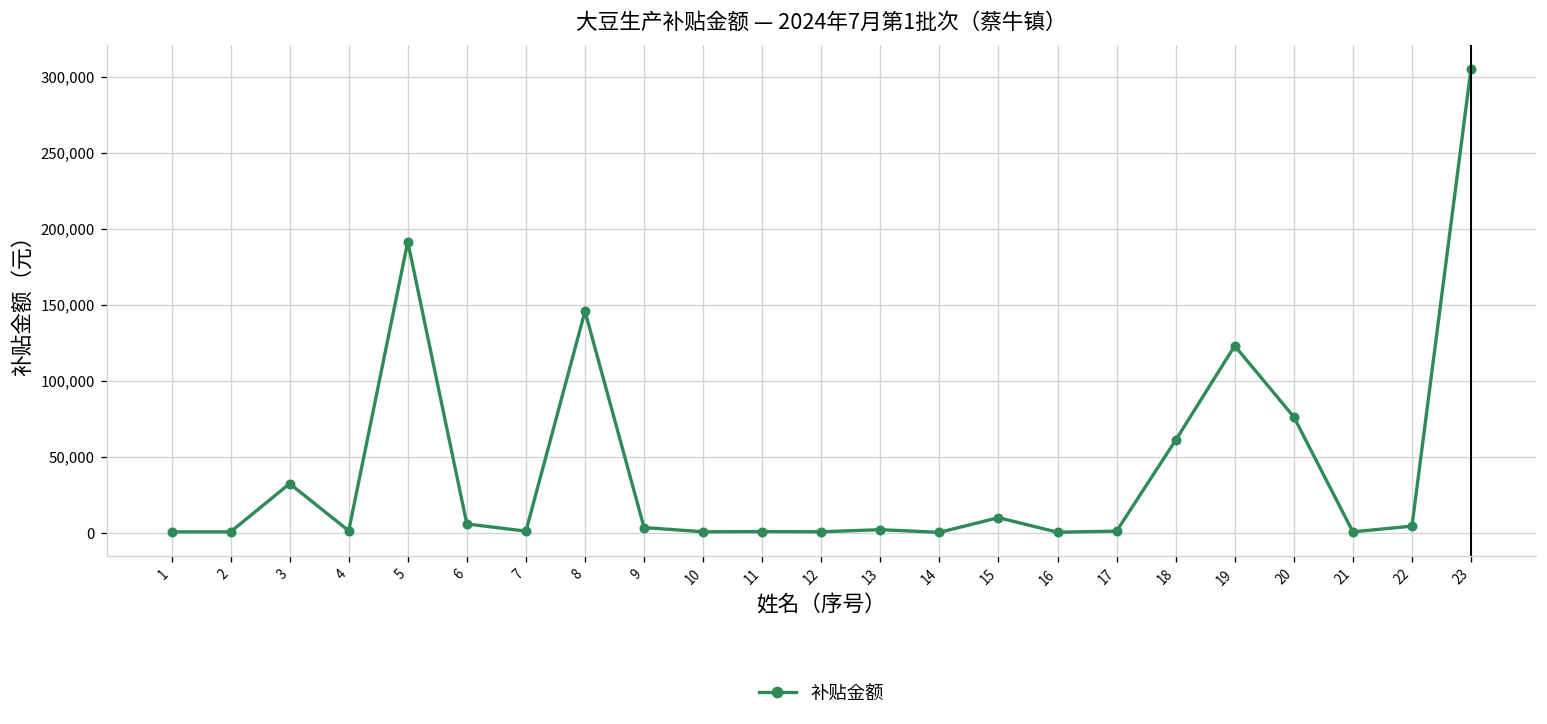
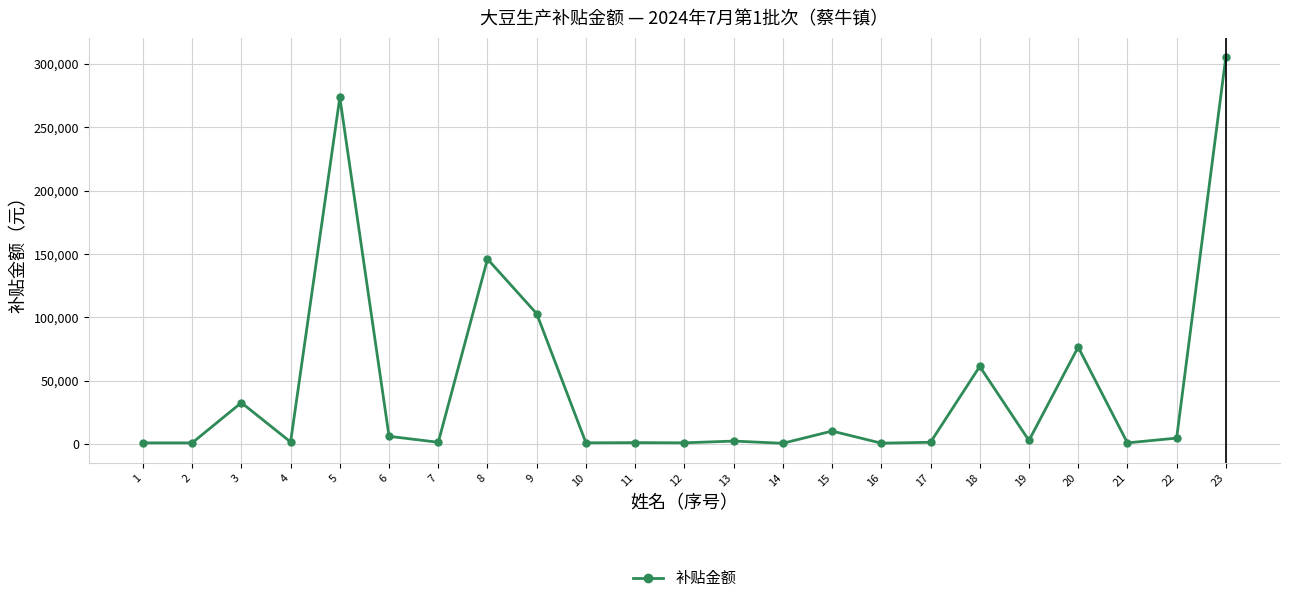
5: 192,000 -> 273,000
9: 4,000 -> 103,000
19: 123,000 -> 3,000
